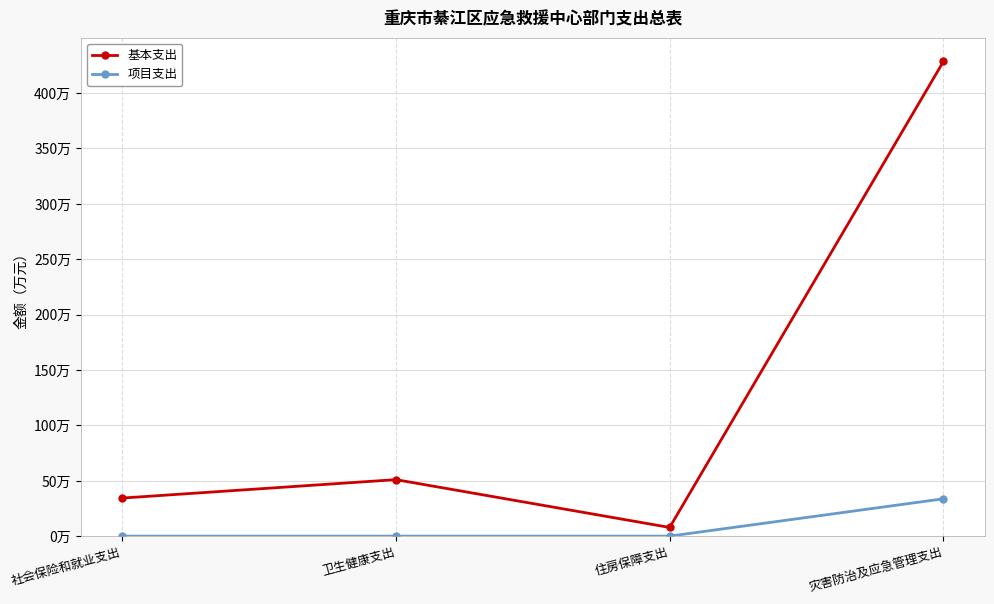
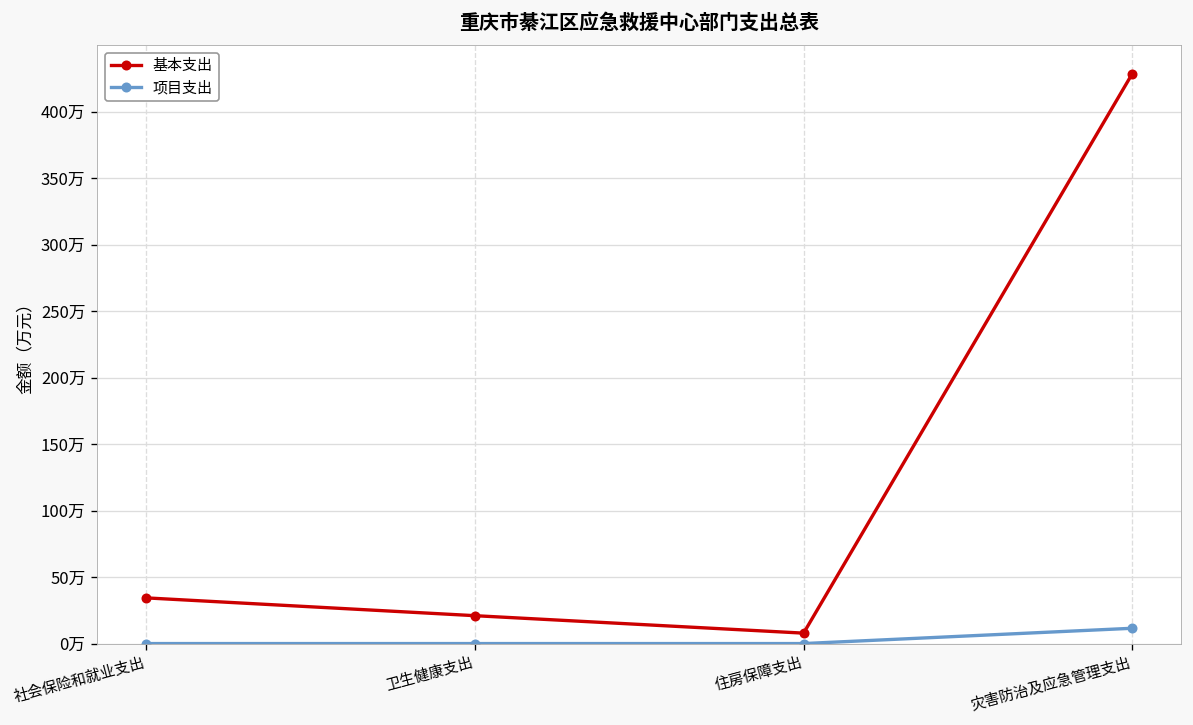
基本支出, 卫生健康支出: 51万 -> 21万
项目支出, 灾害防治及应急管理支出: 34万 -> 12万
